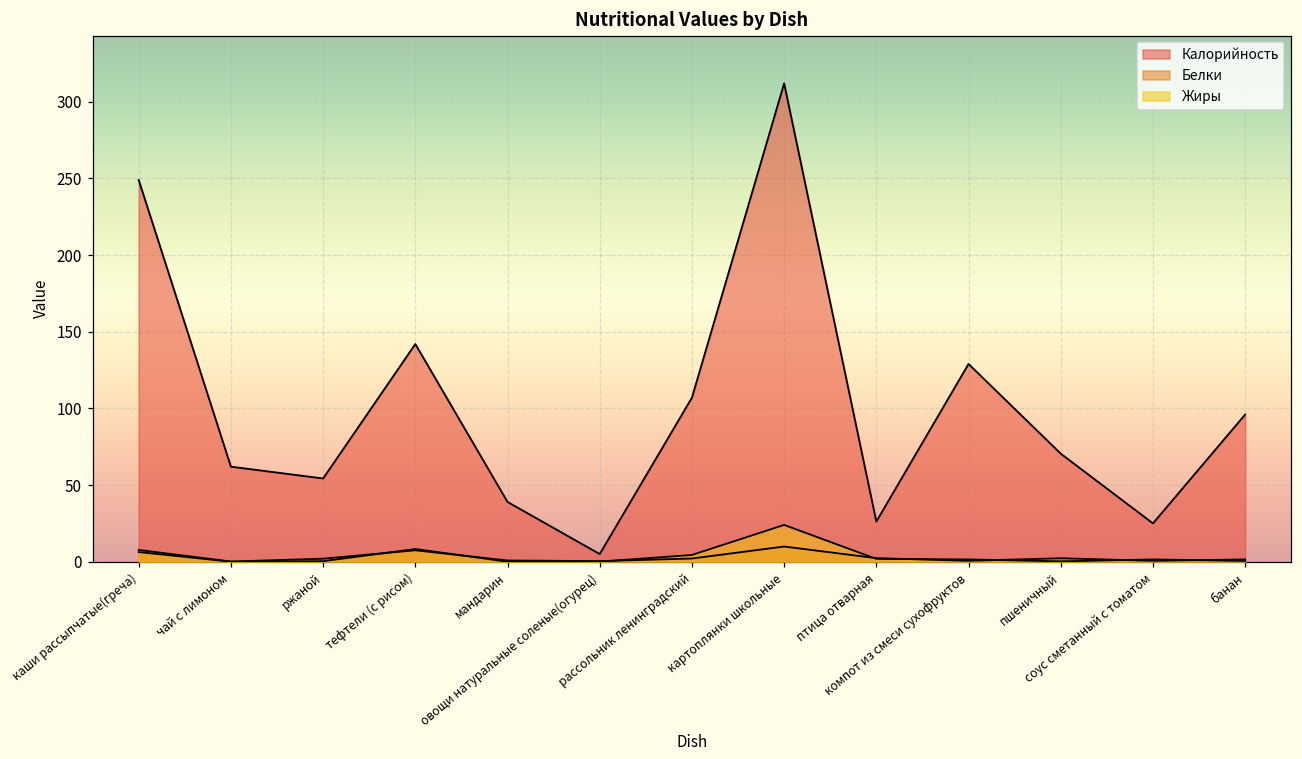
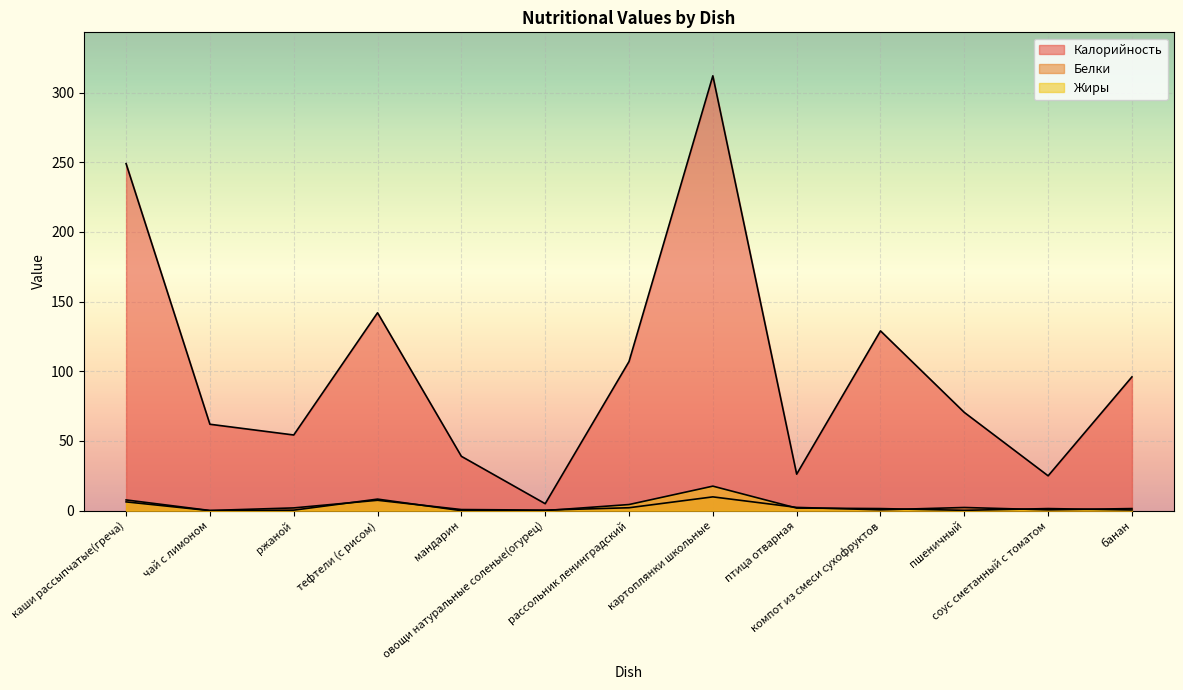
Жиры, картоплянки школьные: 24 -> 18
